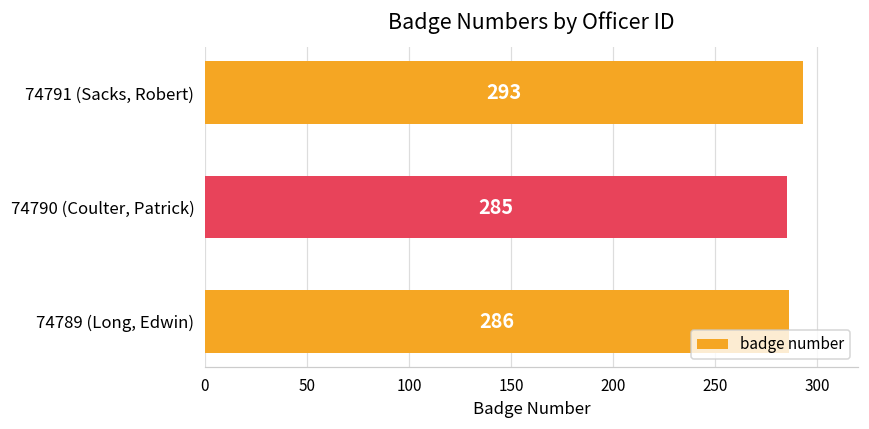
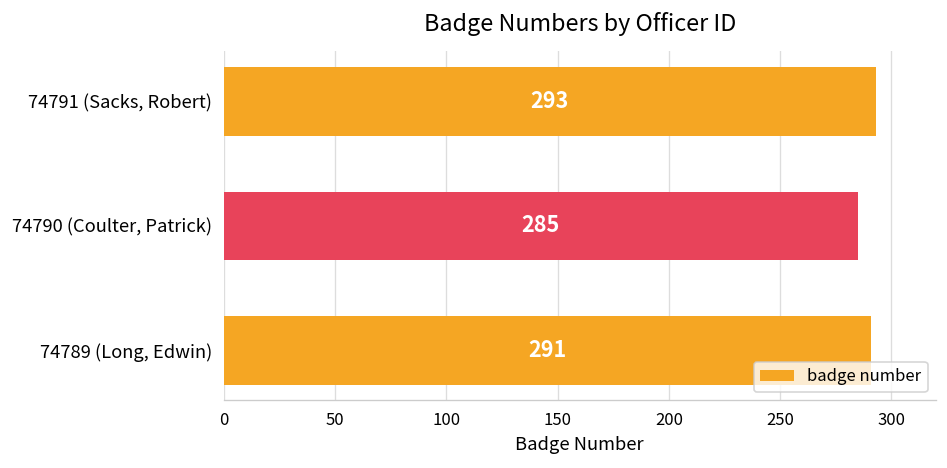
74789 (Long, Edwin): 286 -> 291
